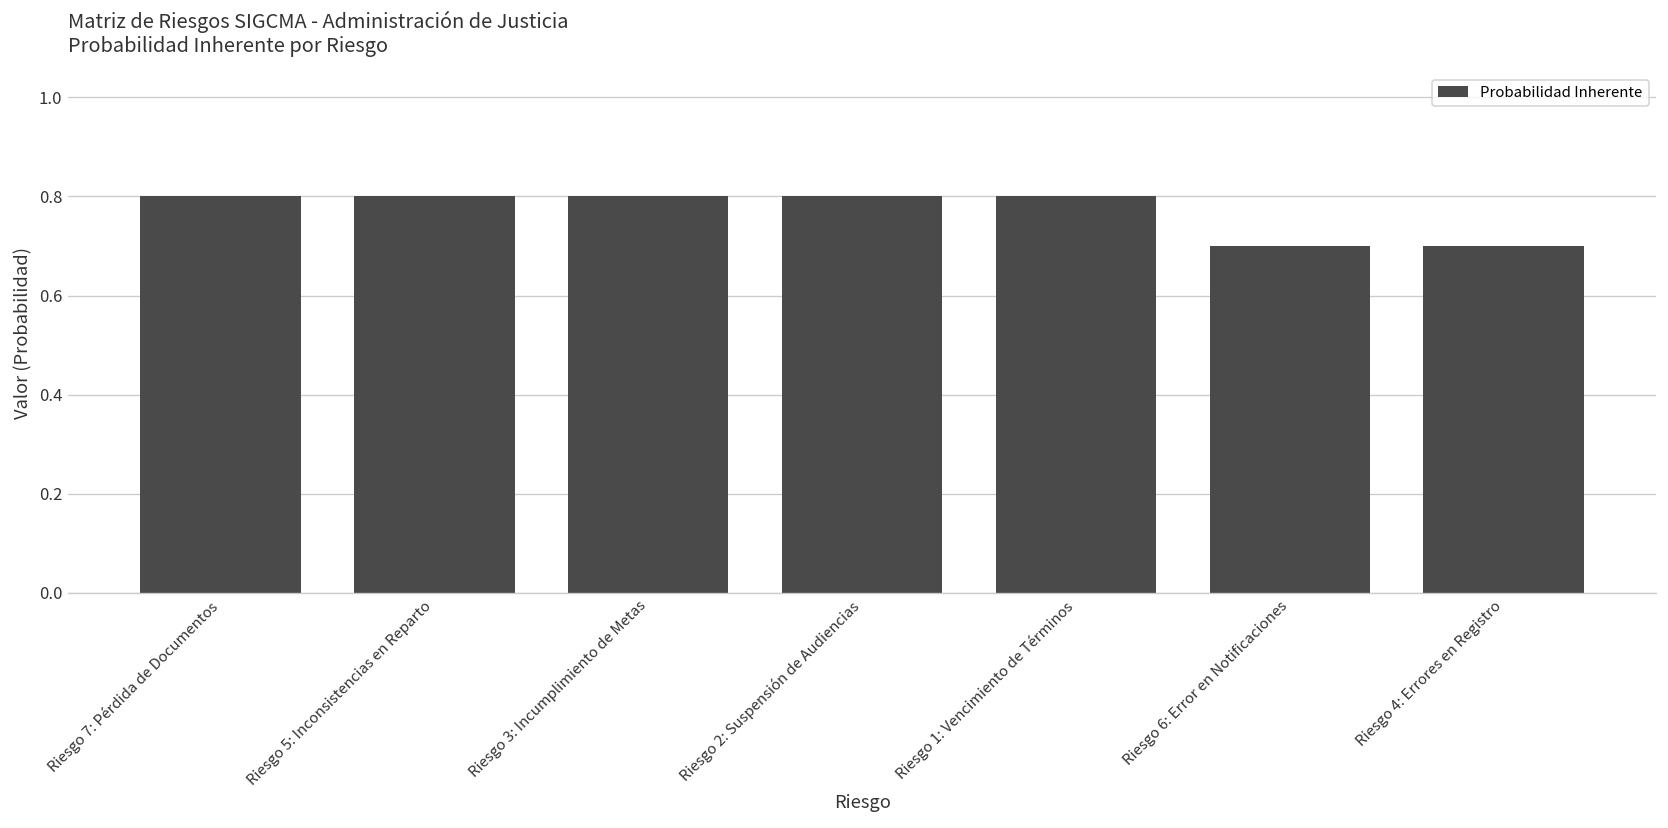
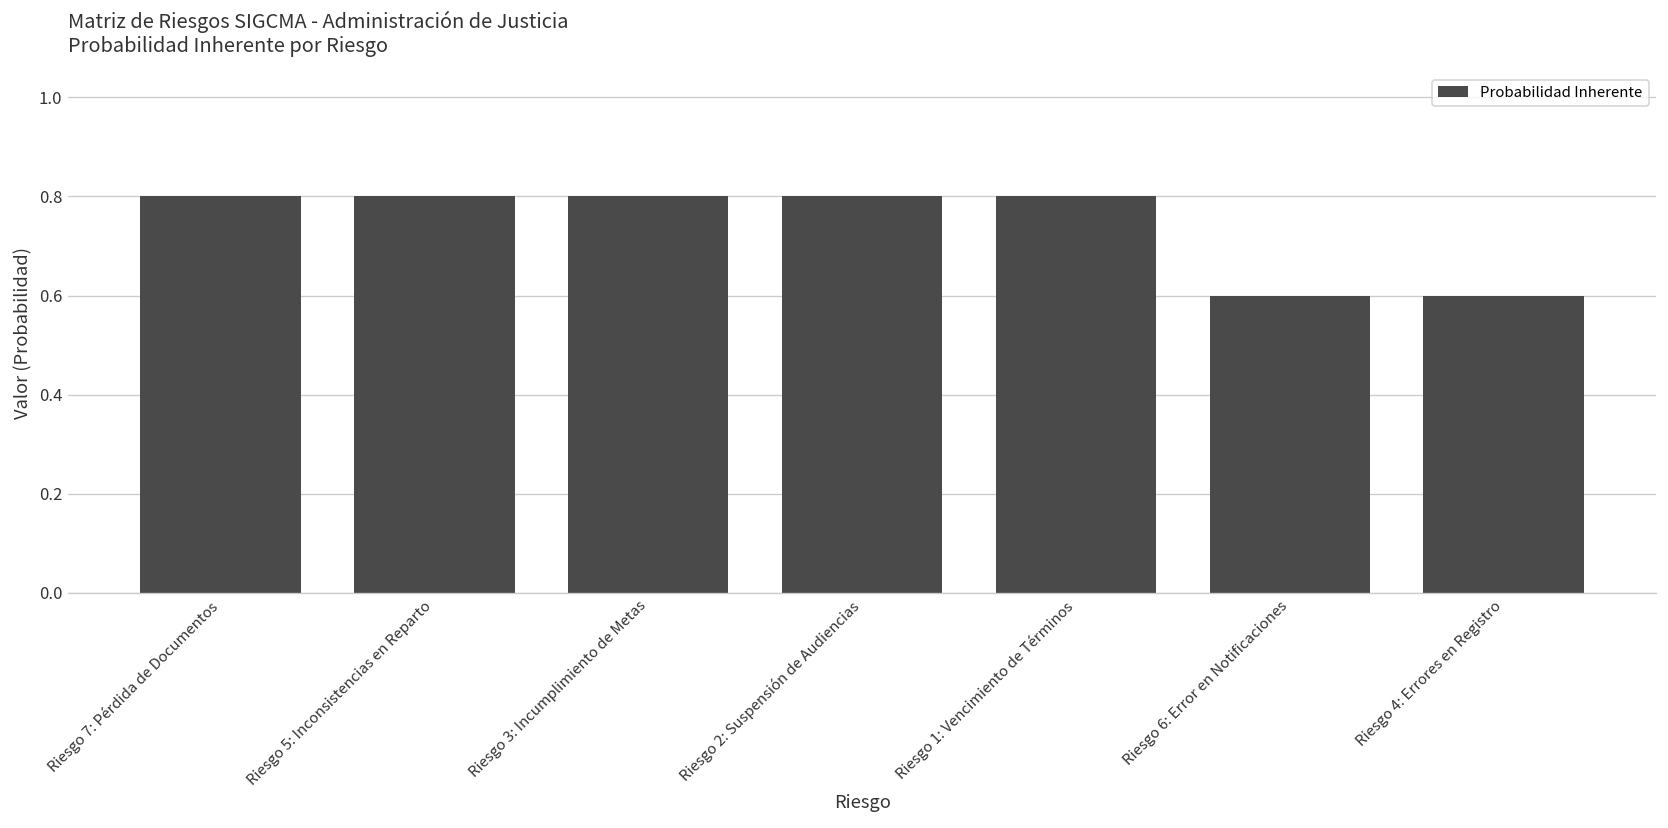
Riesgo 6: Error en Notificaciones: 0.7 -> 0.6
Riesgo 4: Errores en Registro: 0.7 -> 0.6
